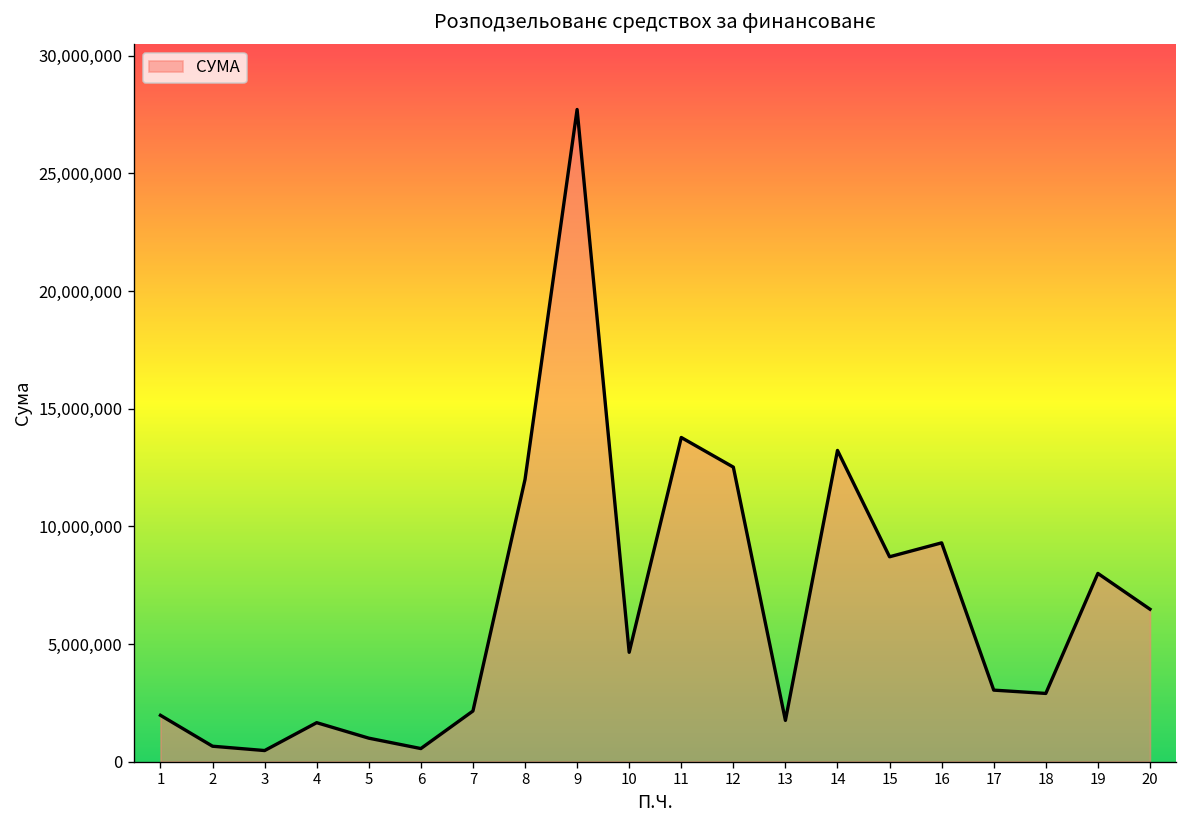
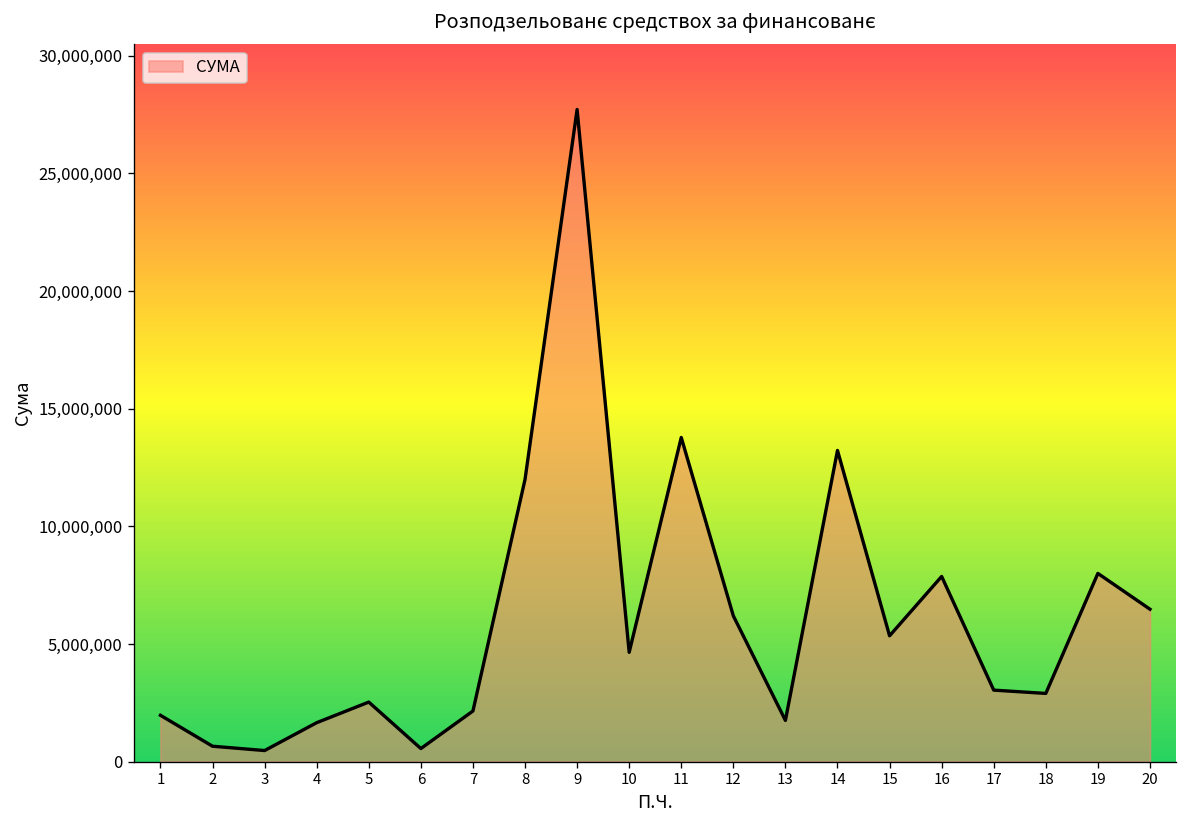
5: 1,000,000 -> 2,500,000
12: 12,500,000 -> 6,200,000
15: 8,700,000 -> 5,300,000
16: 9,300,000 -> 7,900,000
